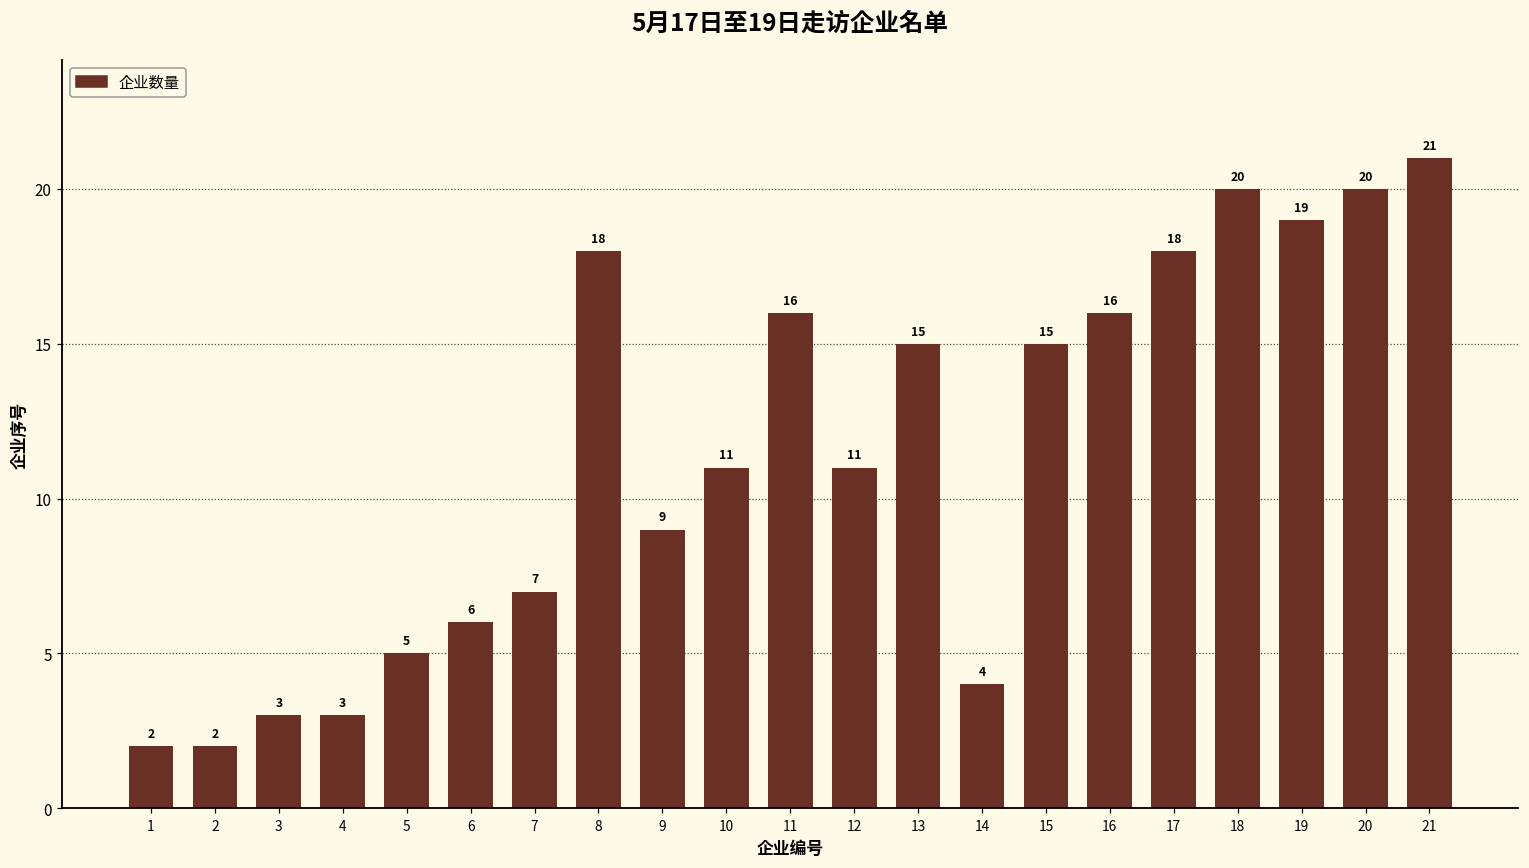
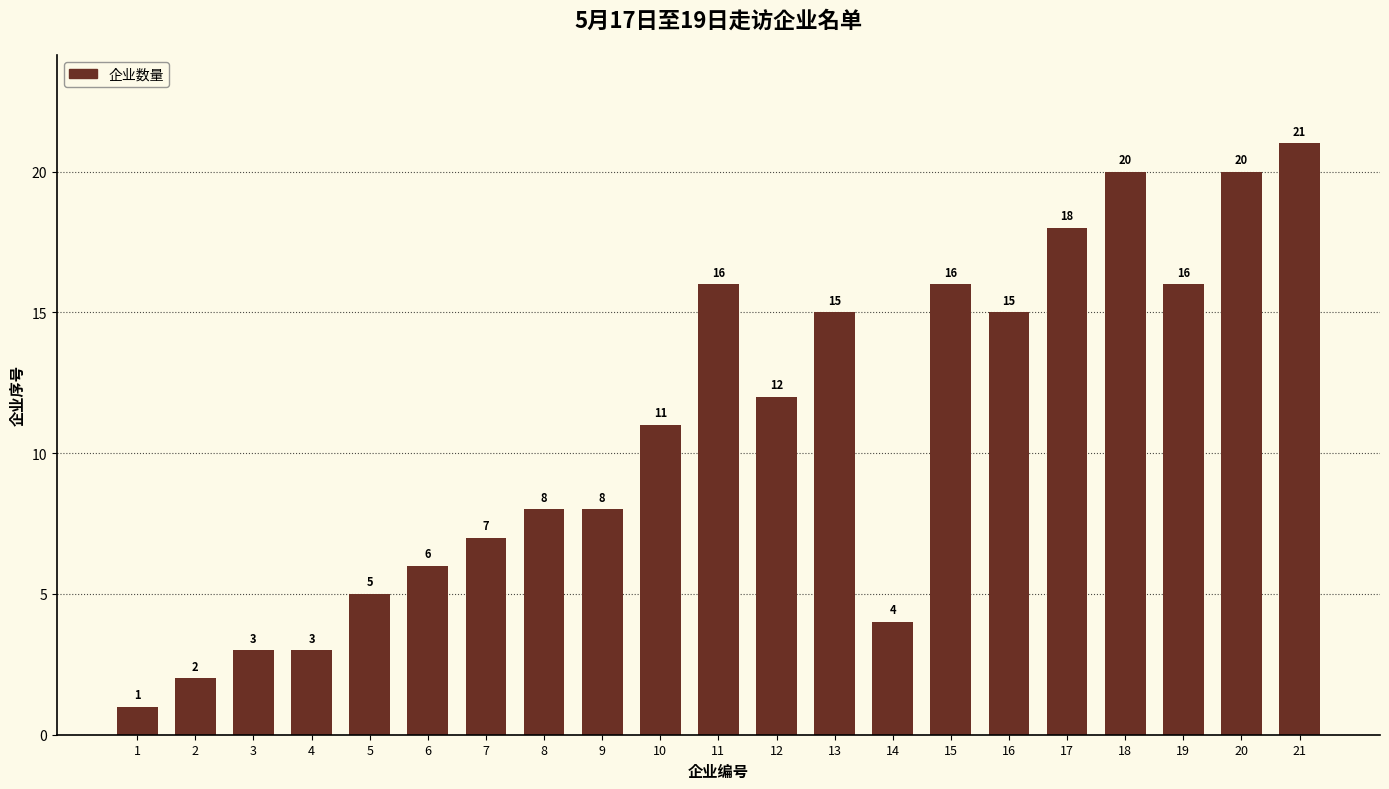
1: 2 -> 1
8: 18 -> 8
9: 9 -> 8
12: 11 -> 12
15: 15 -> 16
16: 16 -> 15
19: 19 -> 16
